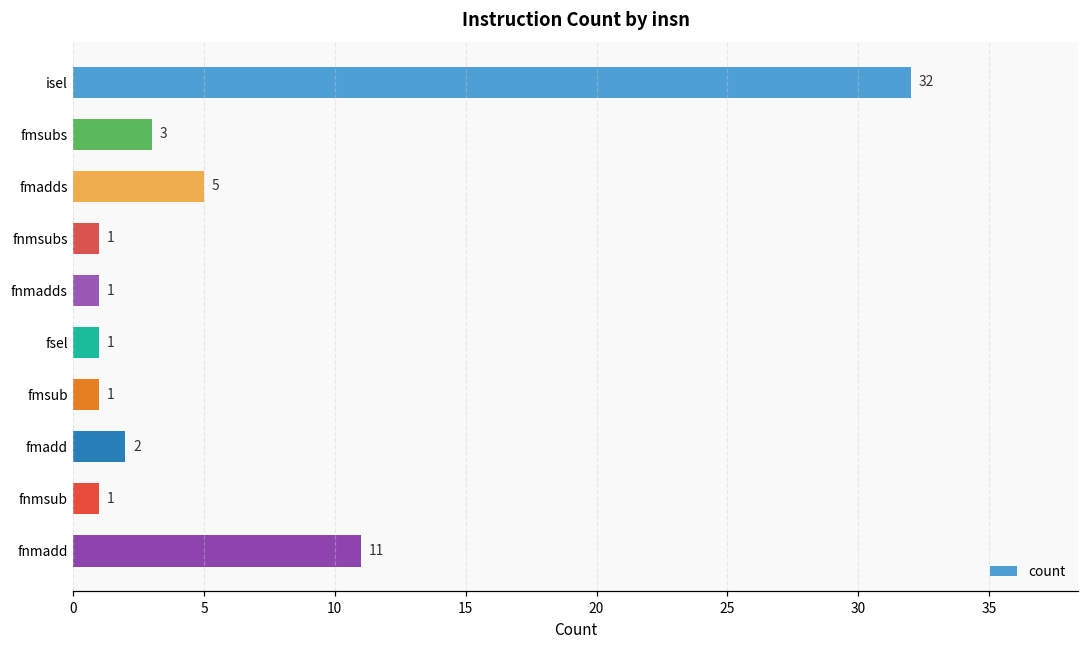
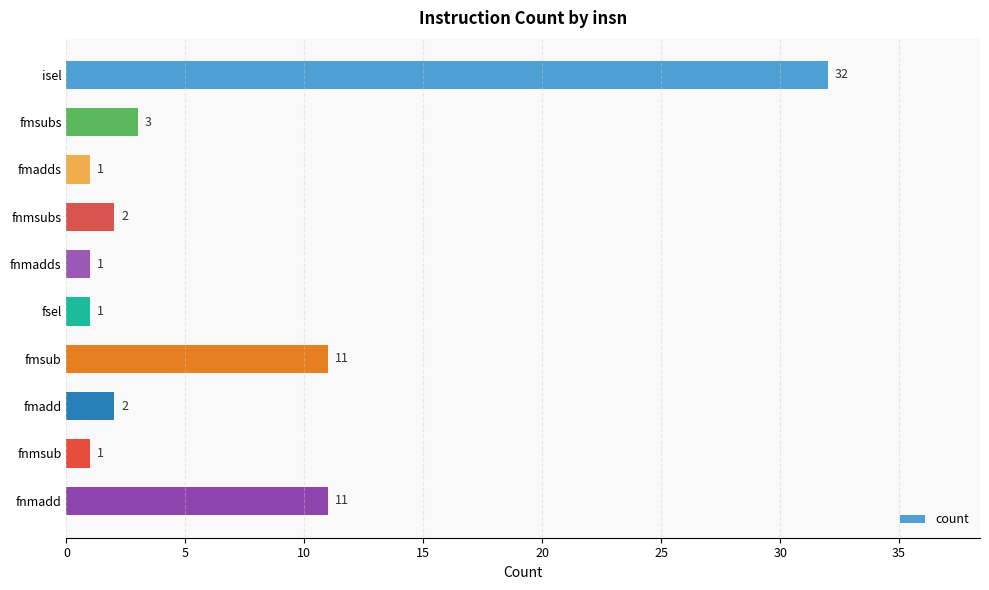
fmadds: 5 -> 1
fnmsubs: 1 -> 2
fmsub: 1 -> 11
